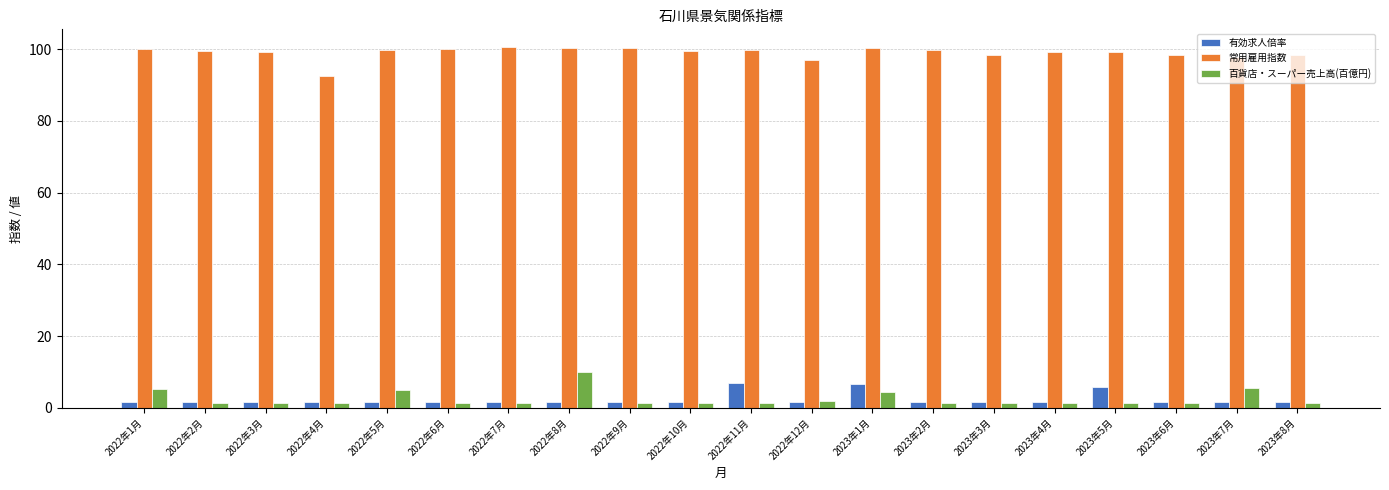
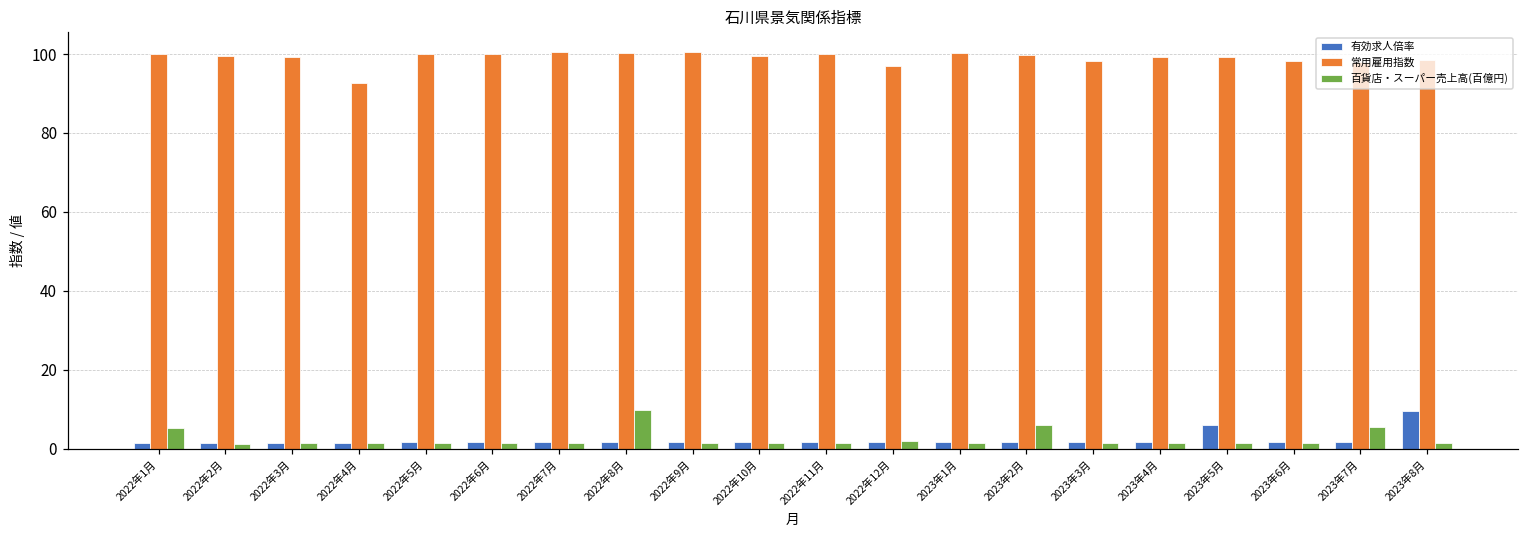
百貨店・スーパー売上高(百億円), 2022年5月: 5 -> 1
有効求人倍率, 2022年11月: 7 -> 2
有効求人倍率, 2023年1月: 7 -> 2
百貨店・スーパー売上高(百億円), 2023年1月: 4 -> 2
百貨店・スーパー売上高(百億円), 2023年2月: 1 -> 6
有効求人倍率, 2023年8月: 2 -> 10
